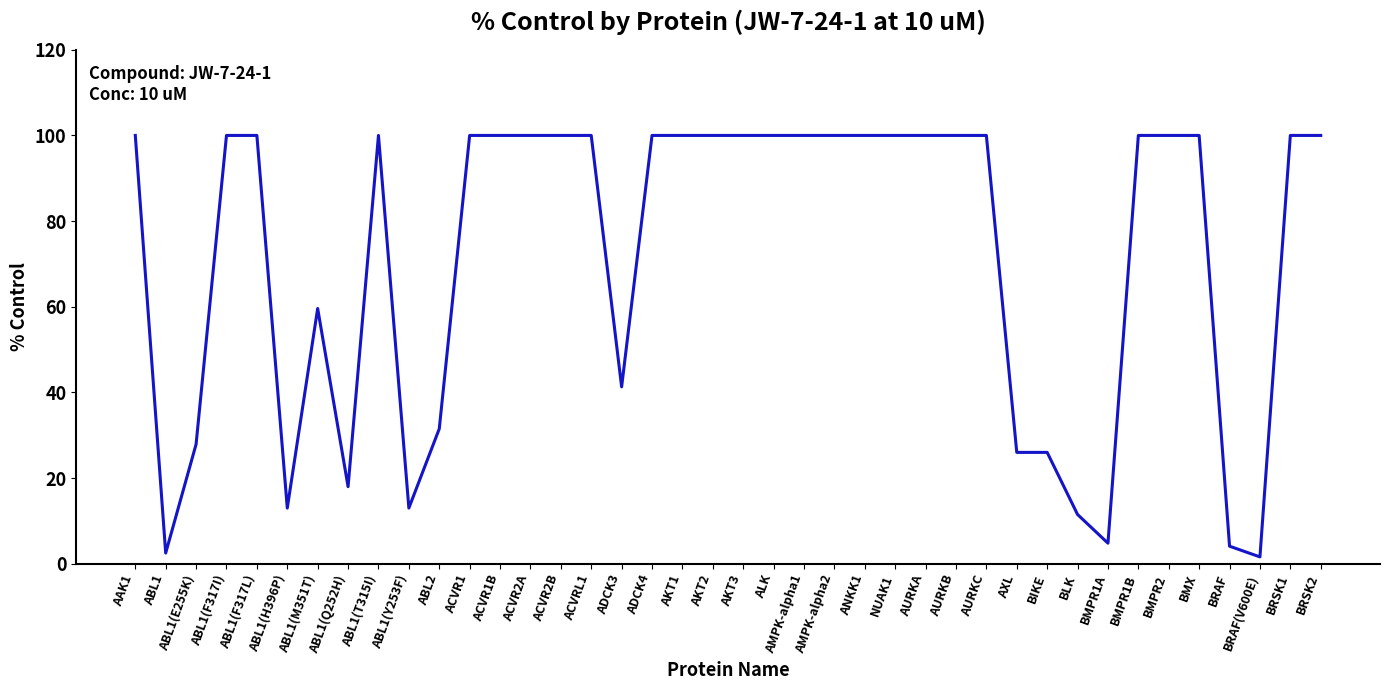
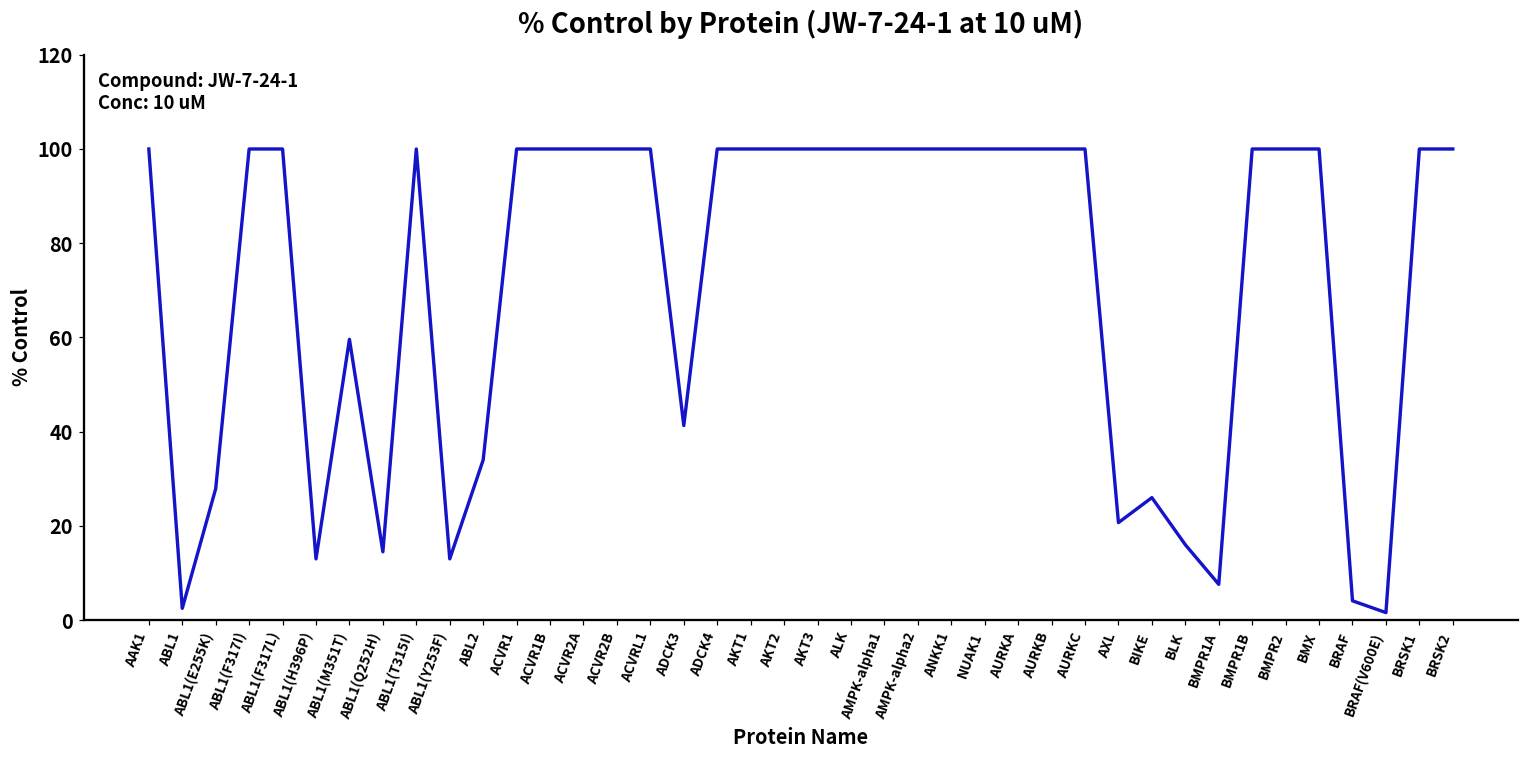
ABL1(Q252H): 18 -> 15
ABL2: 32 -> 34
AXL: 26 -> 21
BLK: 12 -> 16
BMPR1A: 5 -> 8
